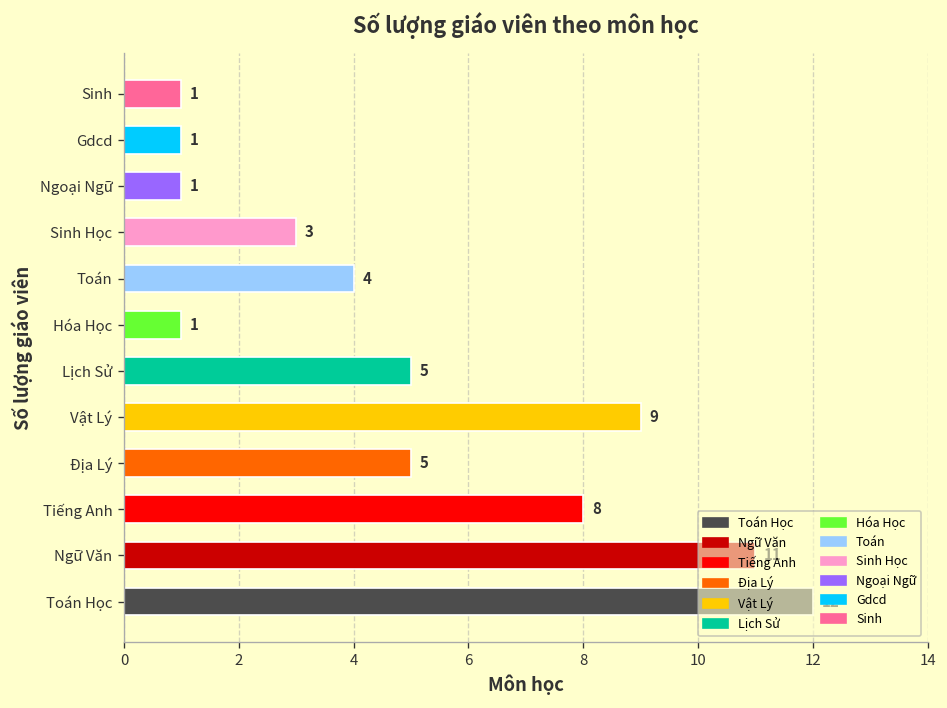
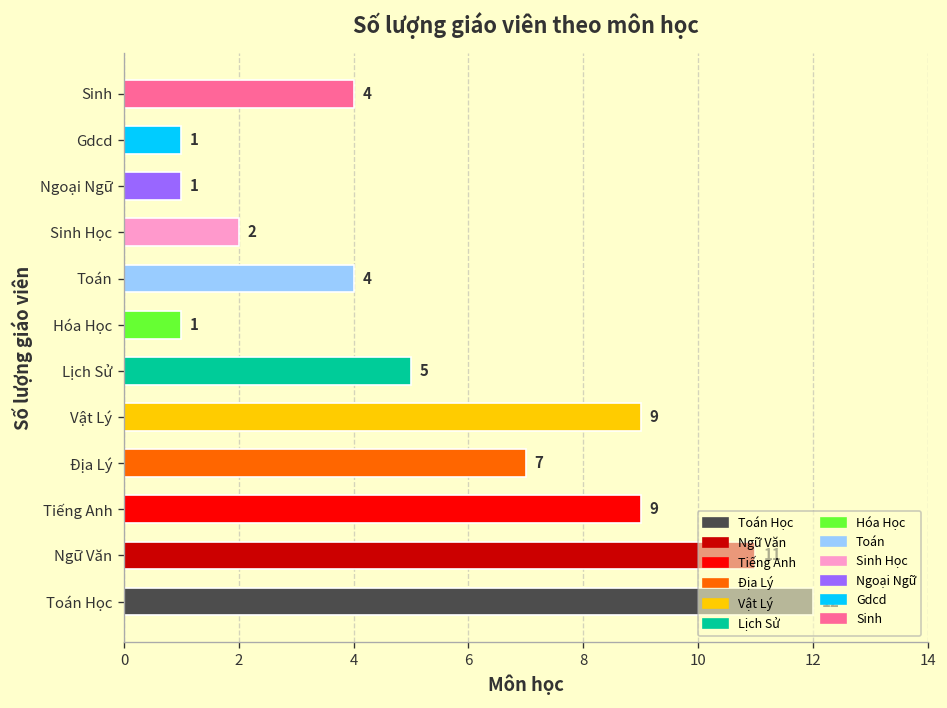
Sinh: 1 -> 4
Sinh Học: 3 -> 2
Địa Lý: 5 -> 7
Tiếng Anh: 8 -> 9
